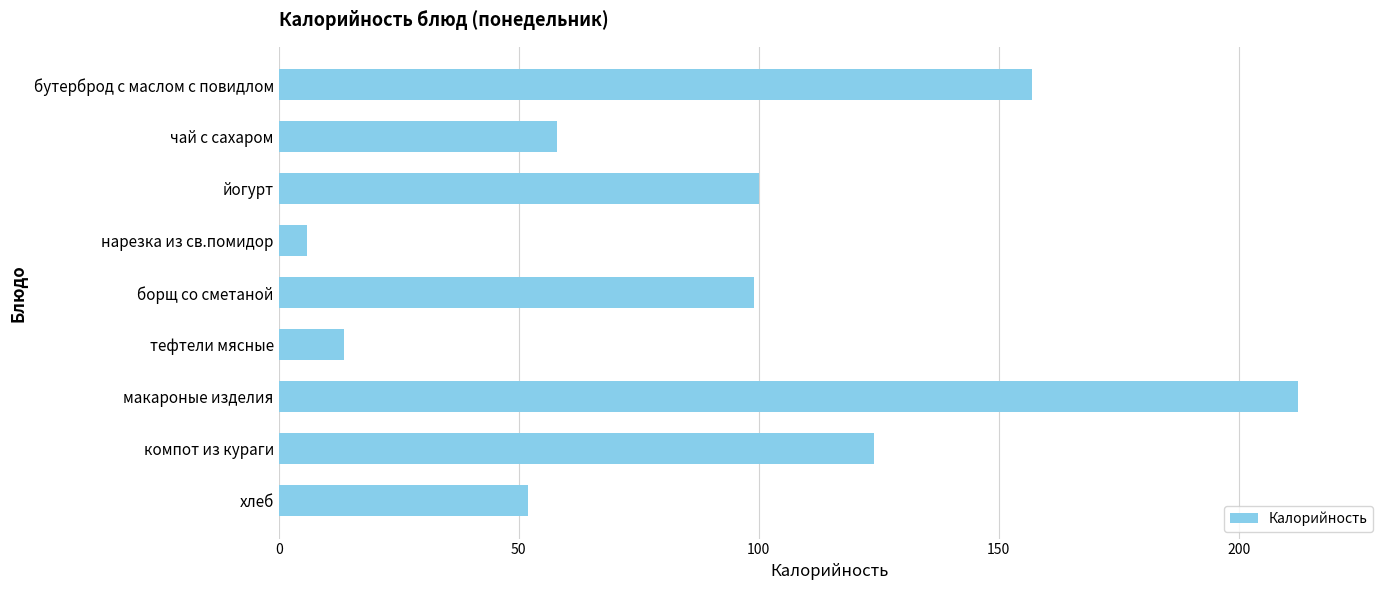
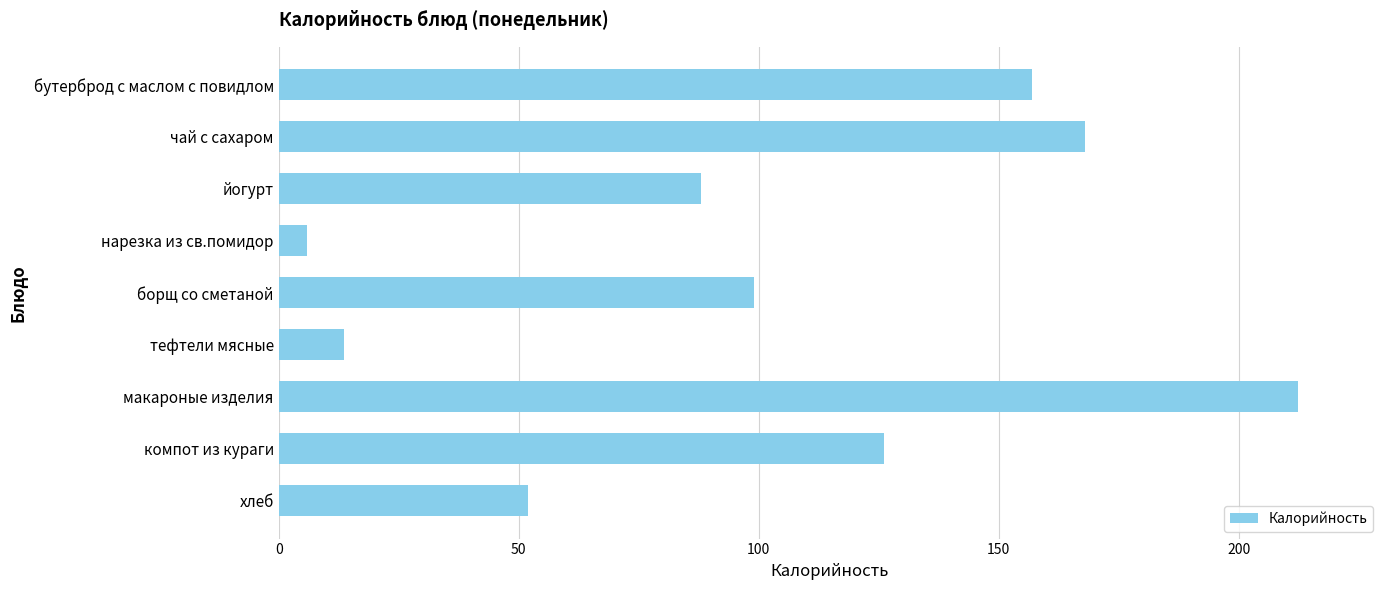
чай с сахаром: 58 -> 168
йогурт: 100 -> 88
компот из кураги: 124 -> 126
